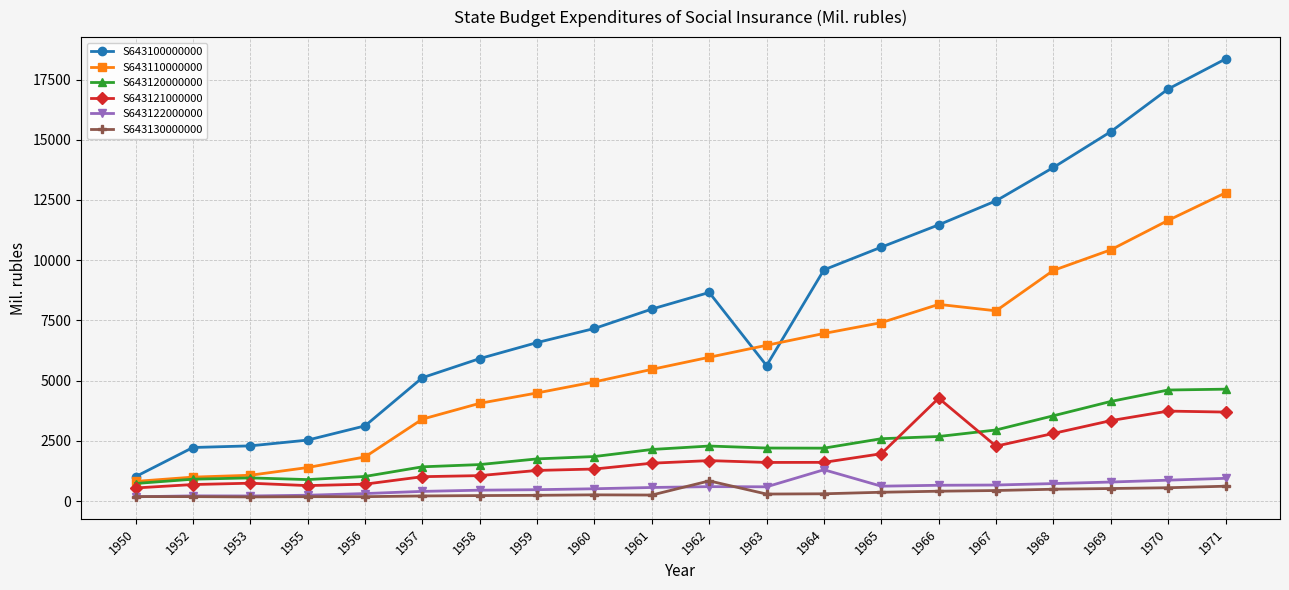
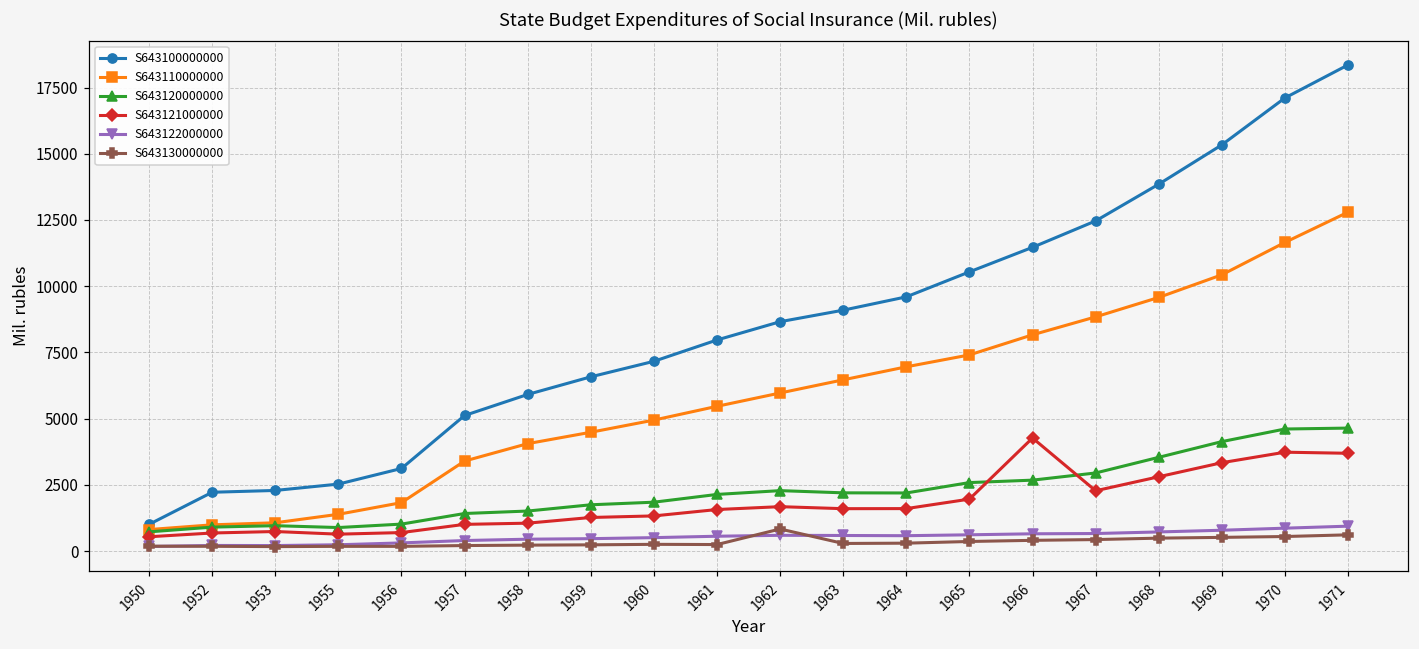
S643100000000, 1963: 5600 -> 9100
S643122000000, 1964: 1300 -> 600
S643110000000, 1967: 7900 -> 8800
